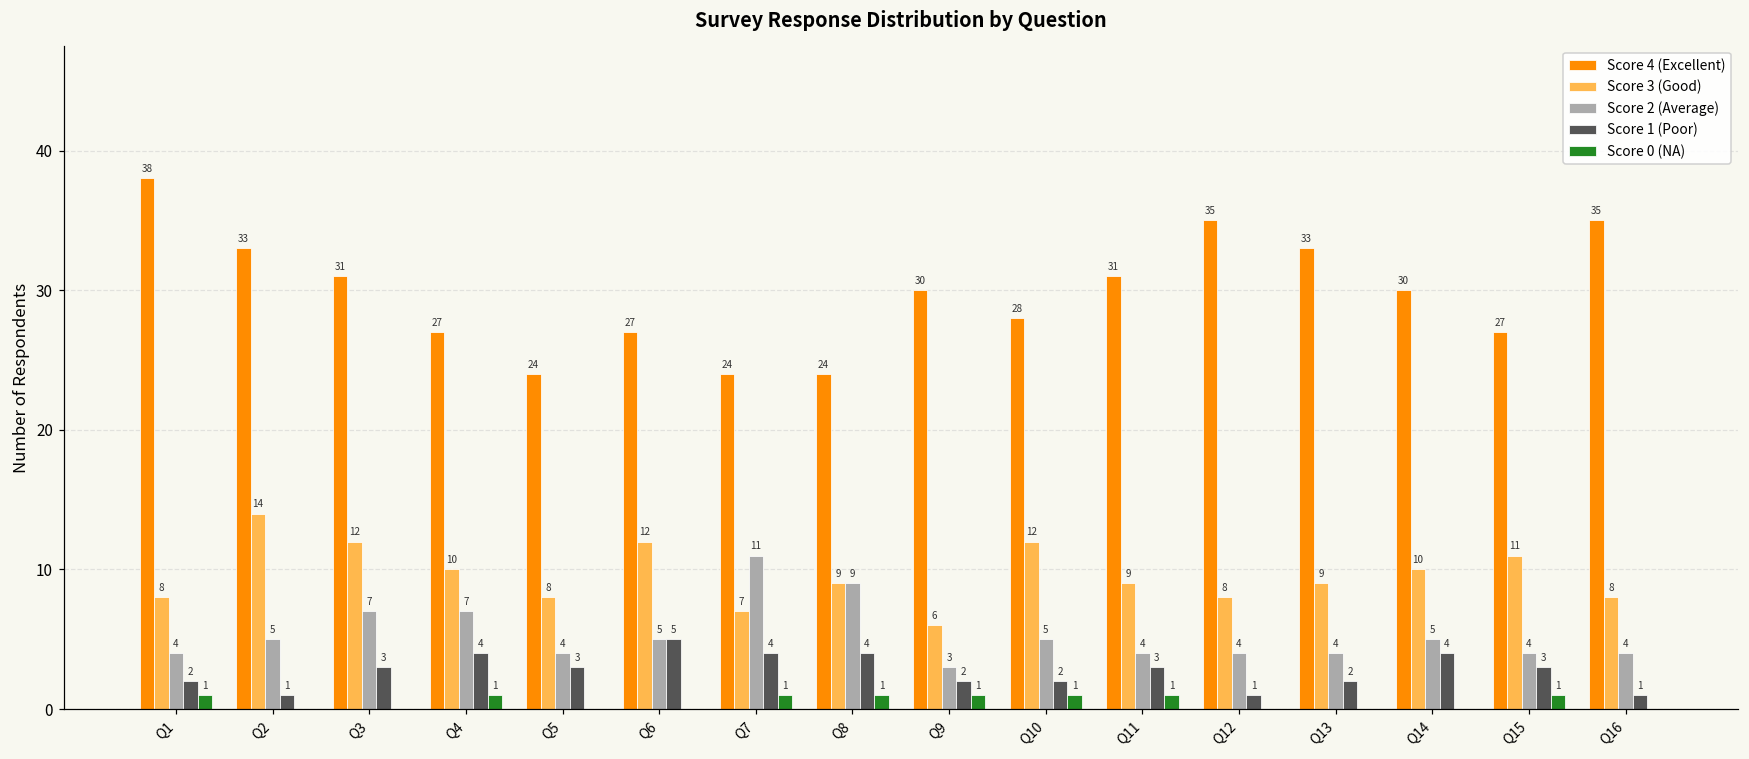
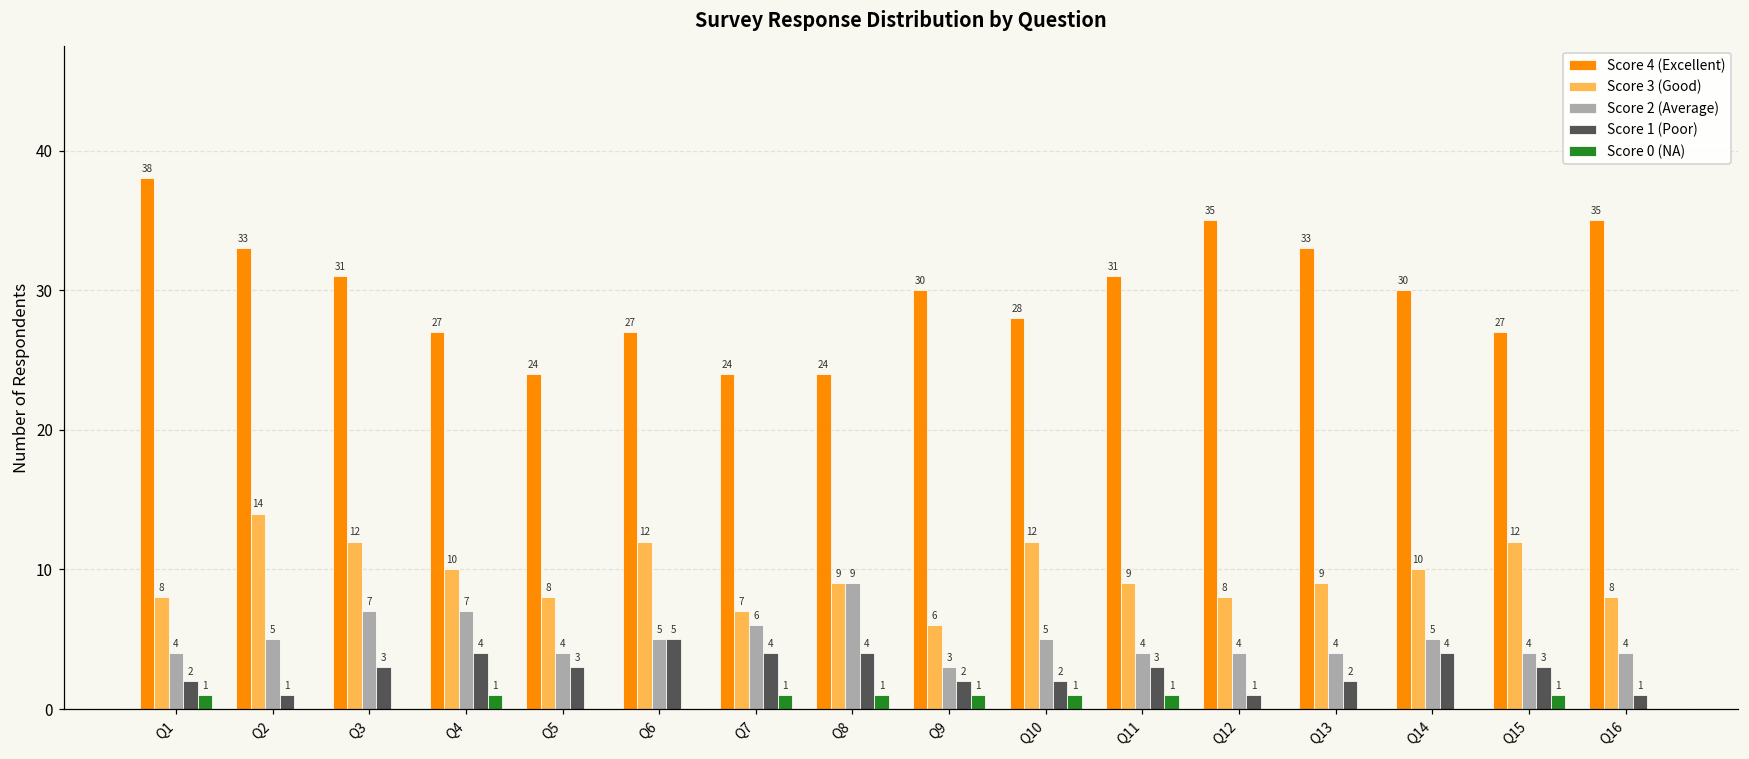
Score 2 (Average), Q7: 11 -> 6
Score 3 (Good), Q15: 11 -> 12
